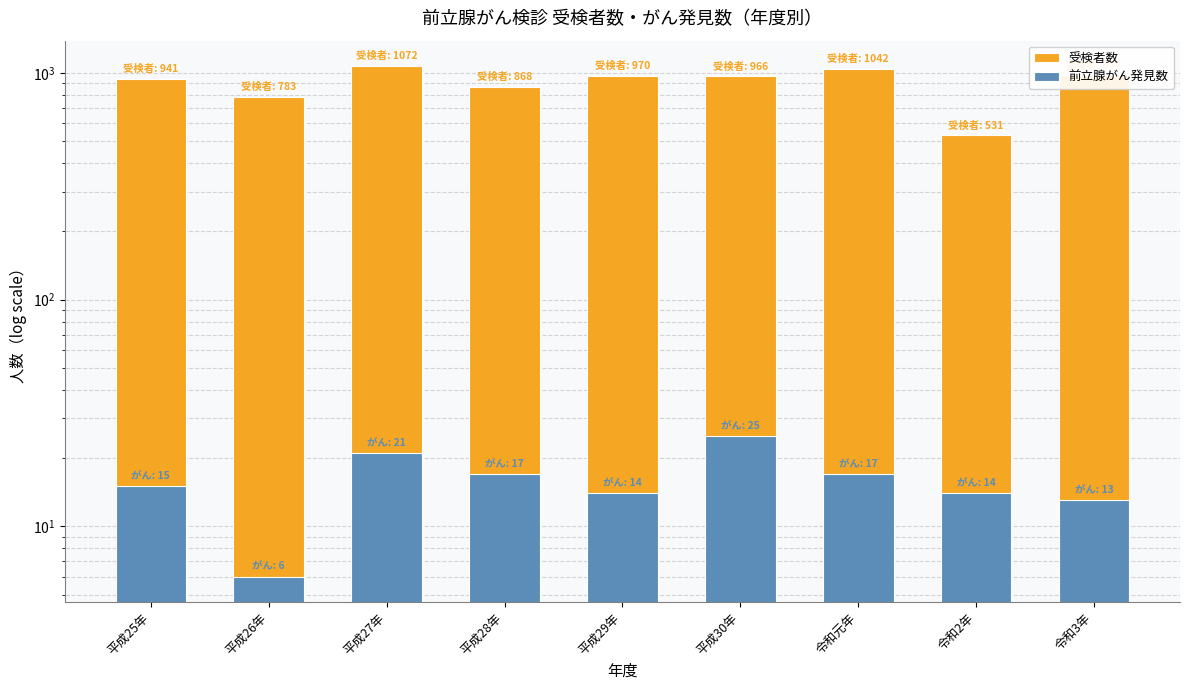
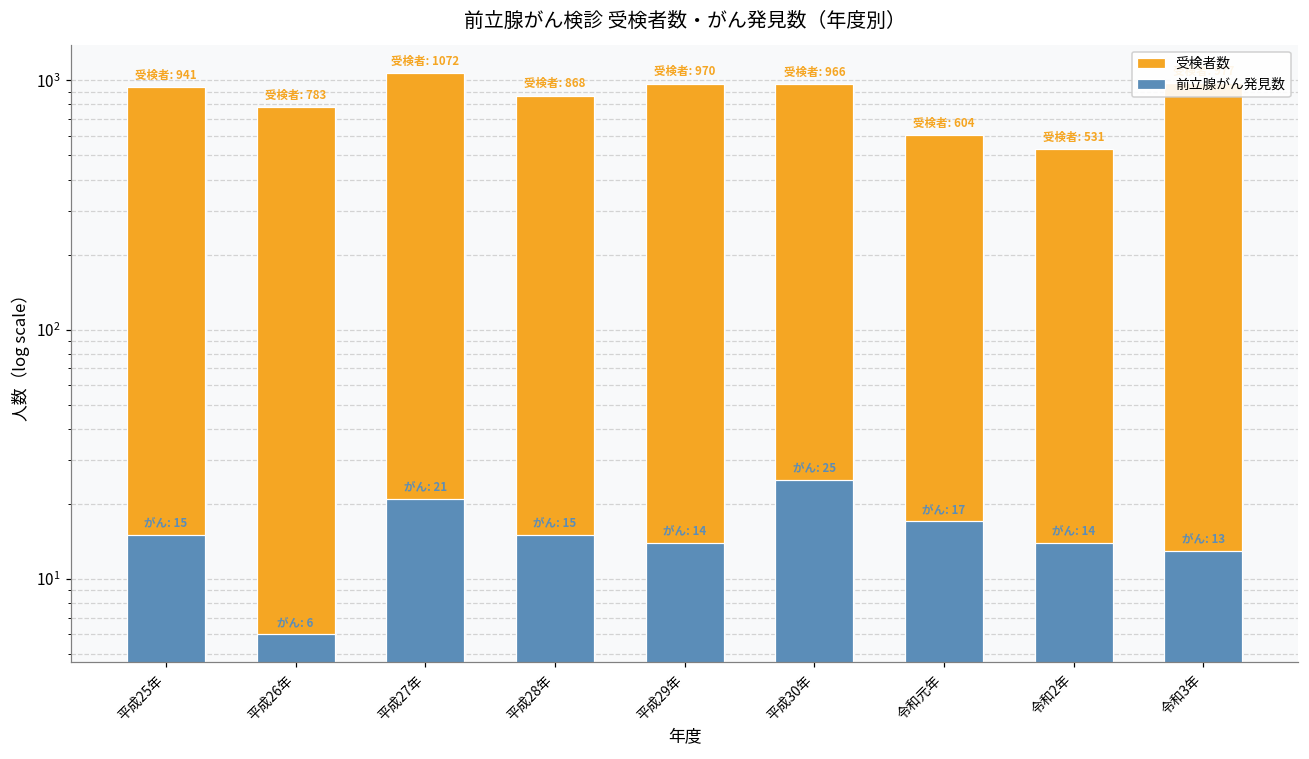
前立腺がん発見数, 平成28年: 17 -> 15
受検者数, 令和元年: 1042 -> 604
